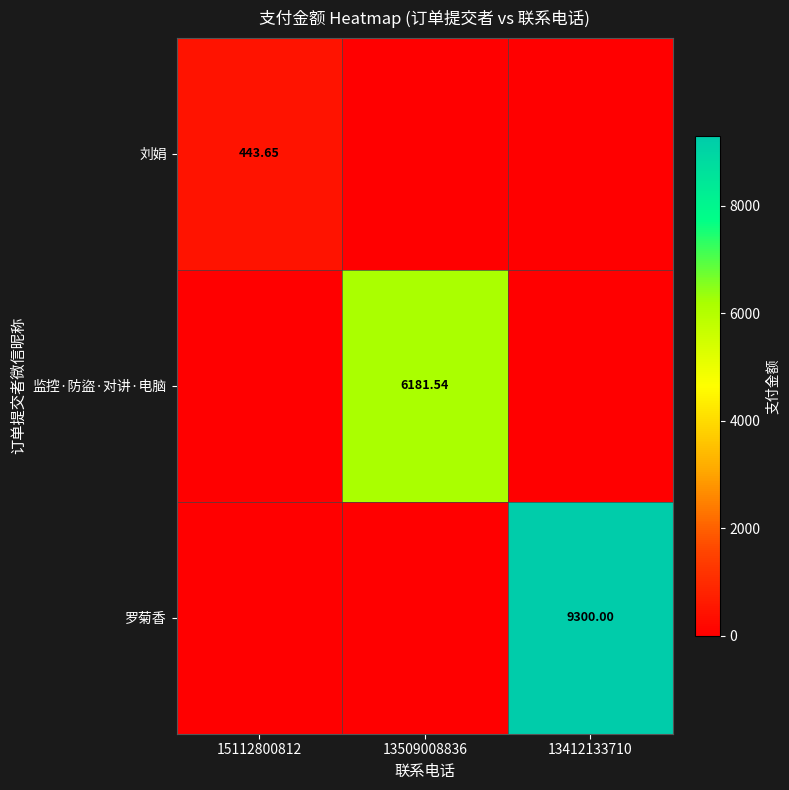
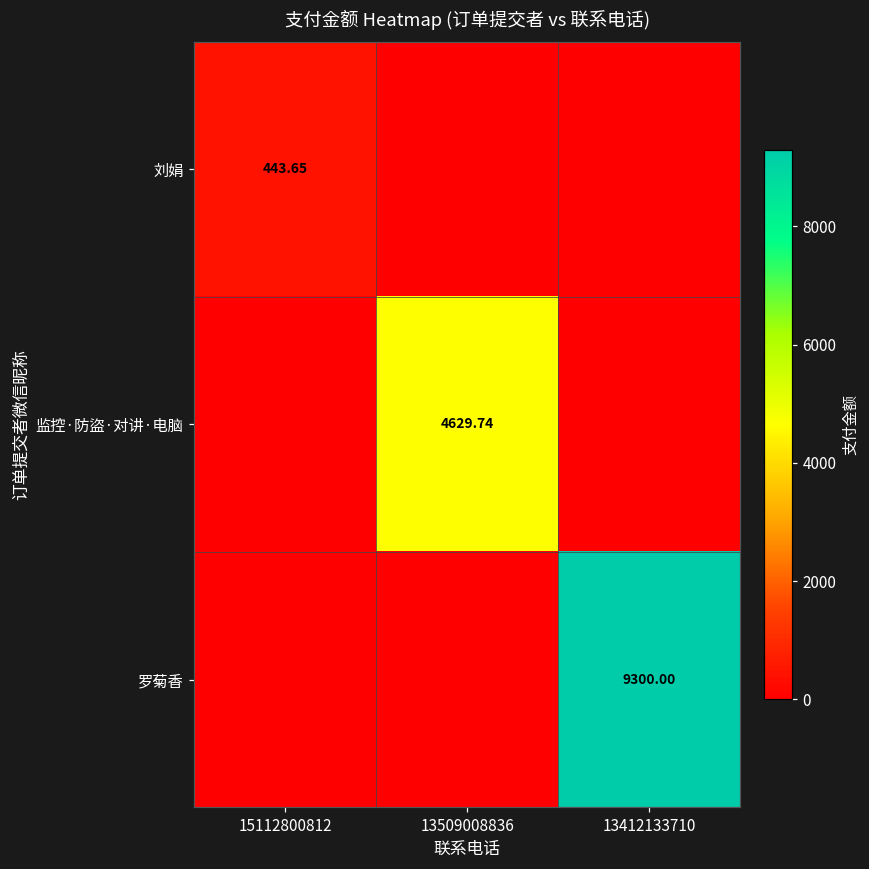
监控·防盜·对讲·电脑, 13509008836: 6181.54 -> 4629.74
